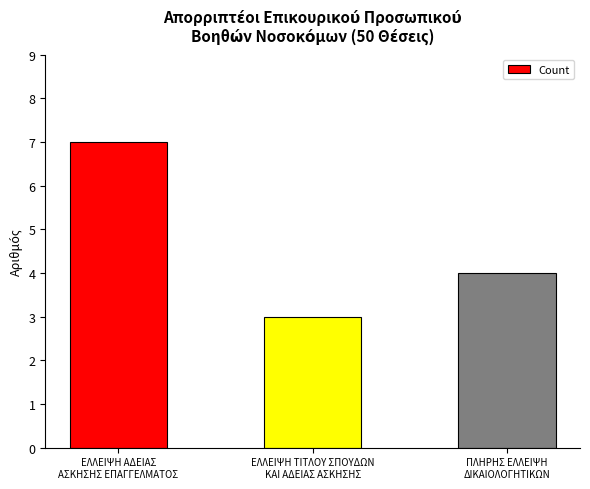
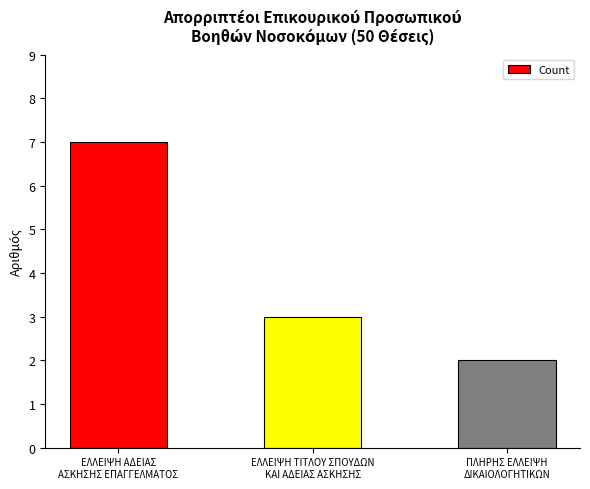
ΠΛΗΡΗΣ ΕΛΛΕΙΨΗ ΔΙΚΑΙΟΛΟΓΗΤΙΚΩΝ: 4 -> 2
